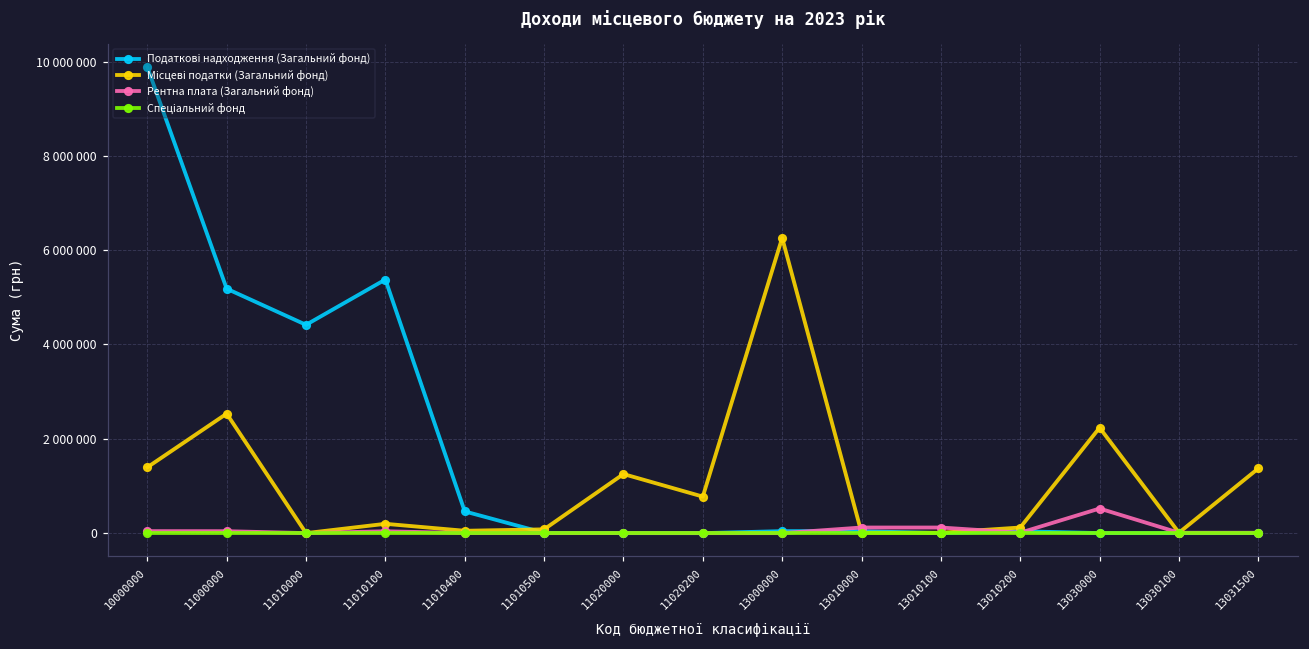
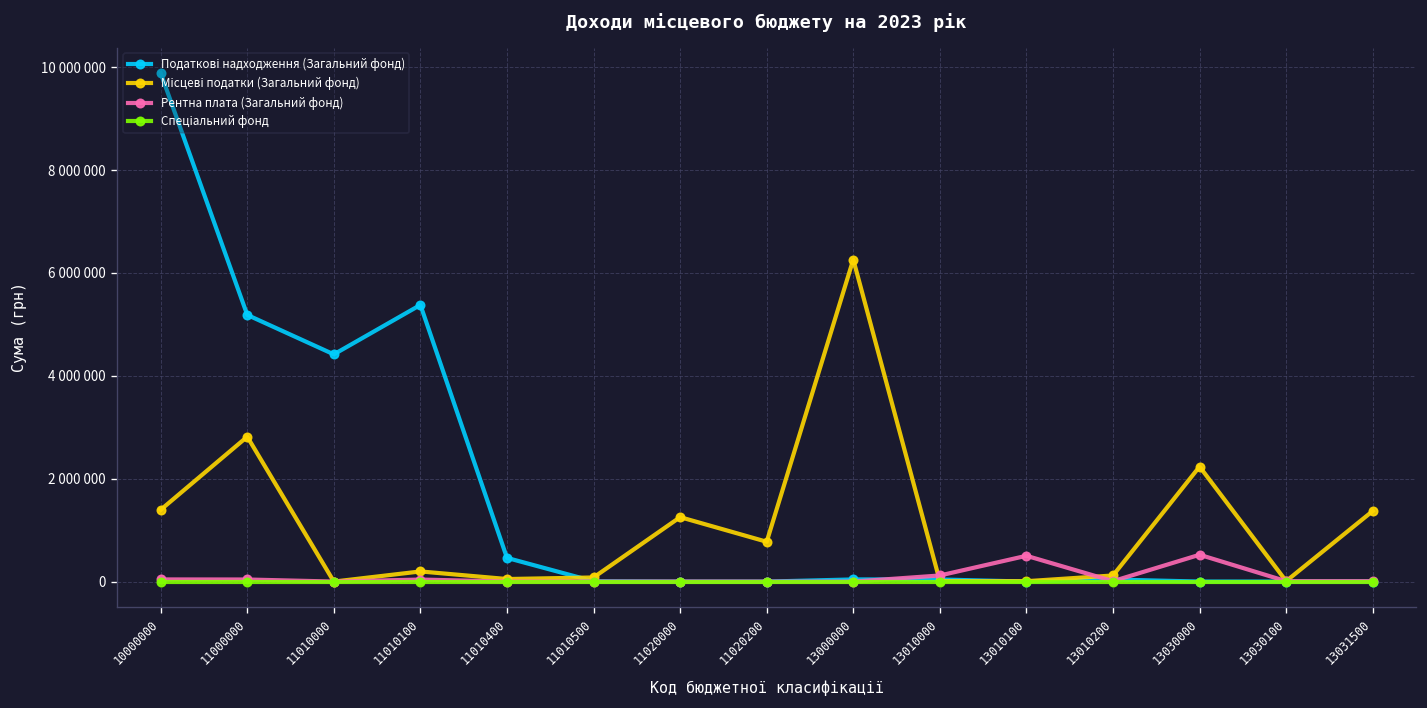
Місцеві податки (Загальний фонд), 11000000: 2500000 -> 2800000
Рентна плата (Загальний фонд), 13010100: 100000 -> 500000
